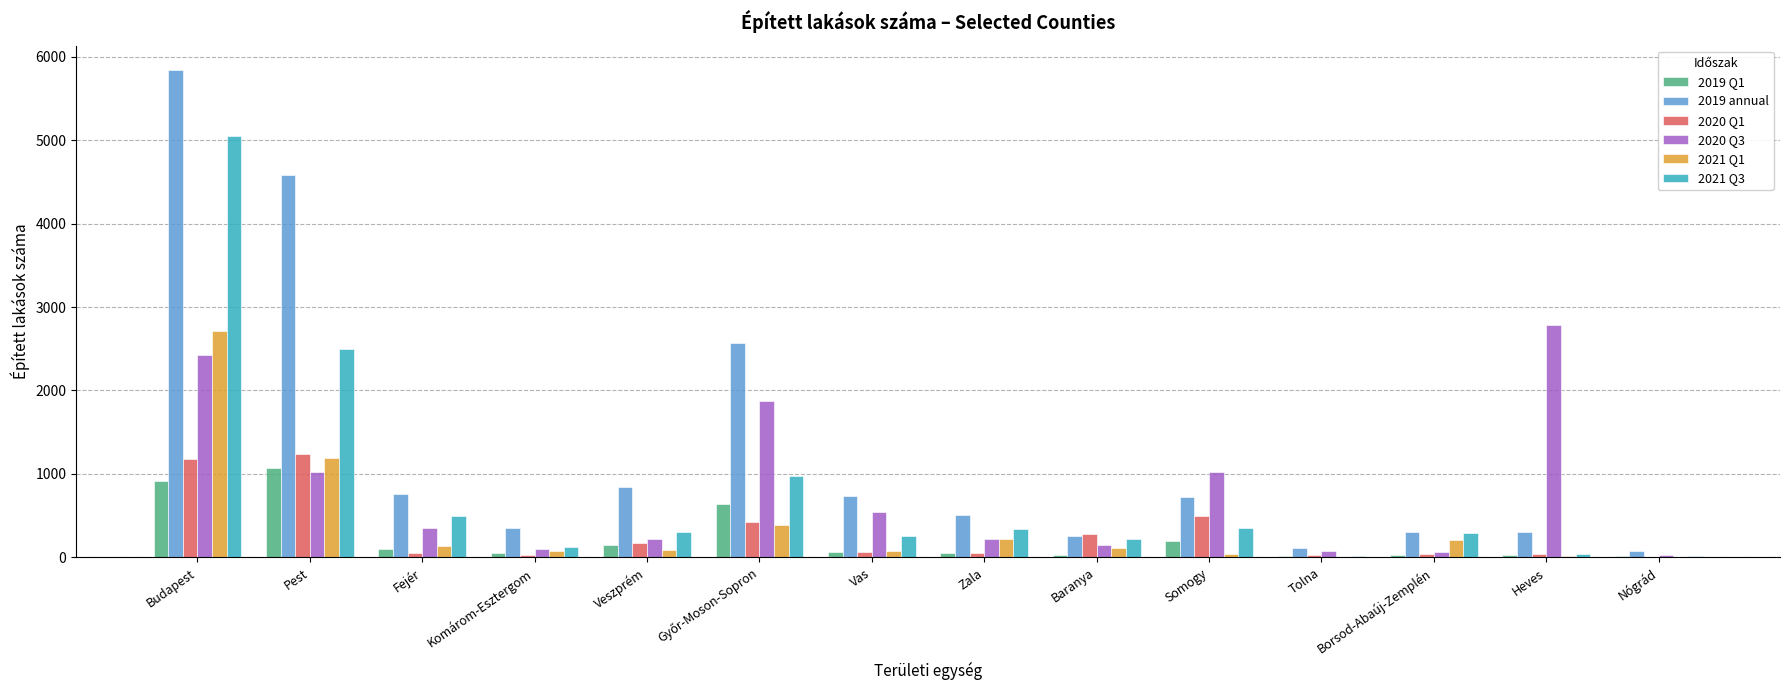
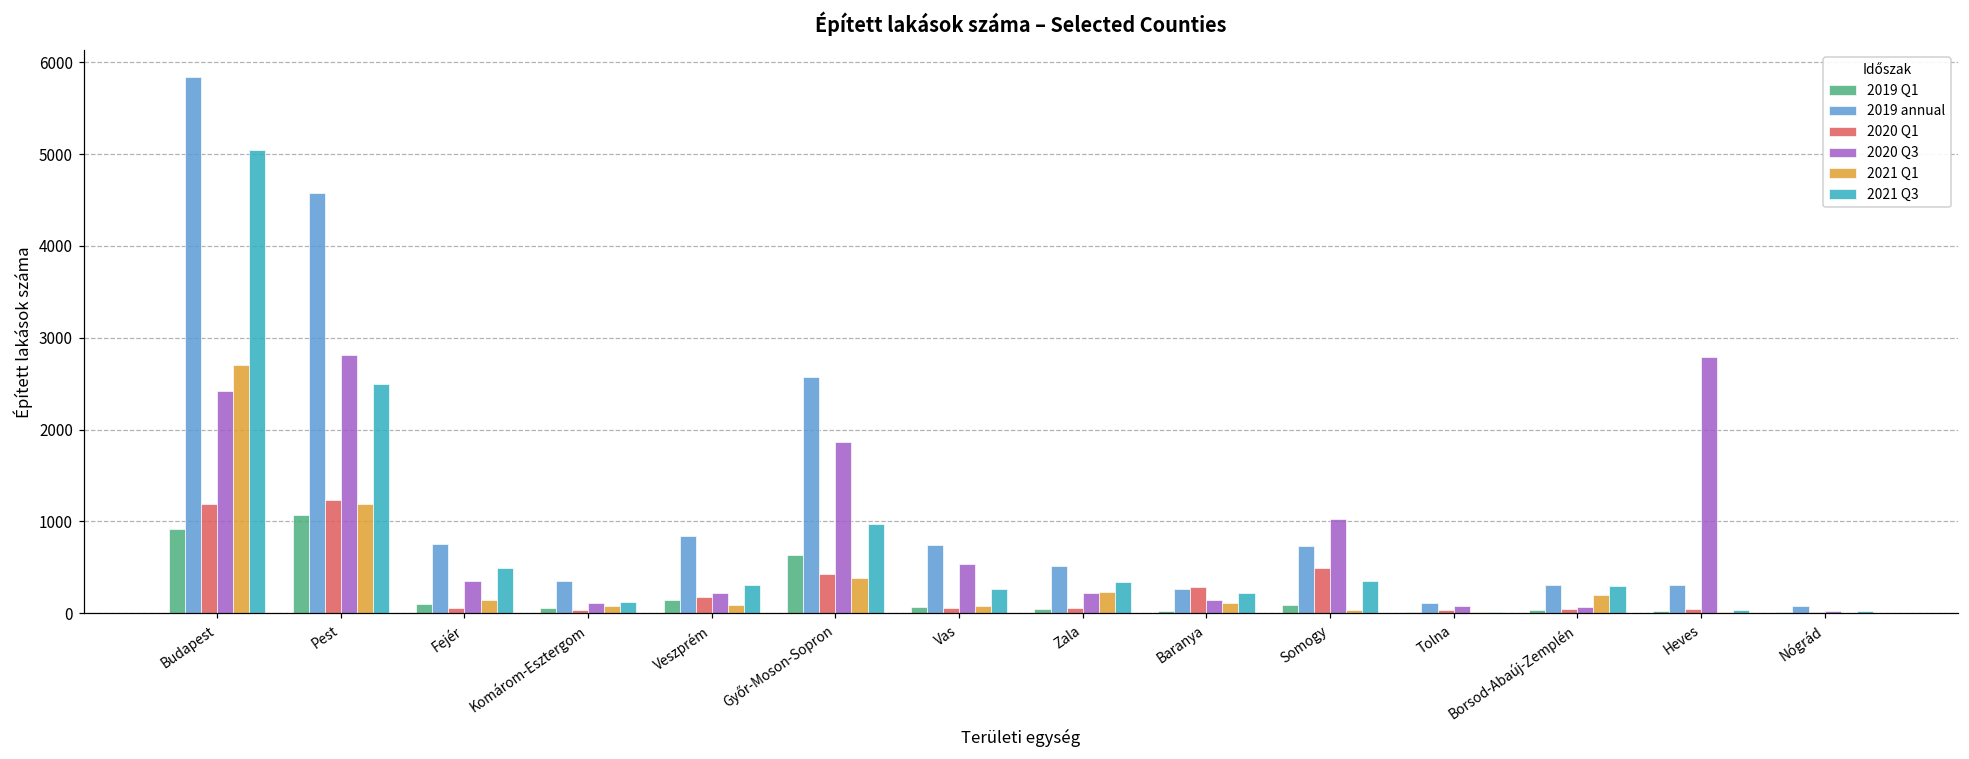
2020 Q3, Pest: 1000 -> 2800
2019 Q1, Somogy: 200 -> 100
